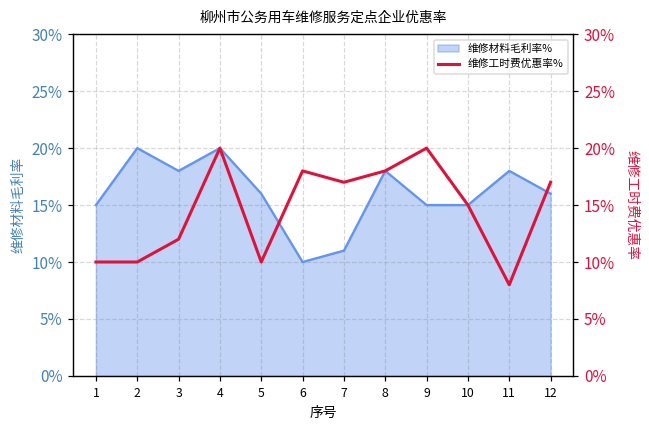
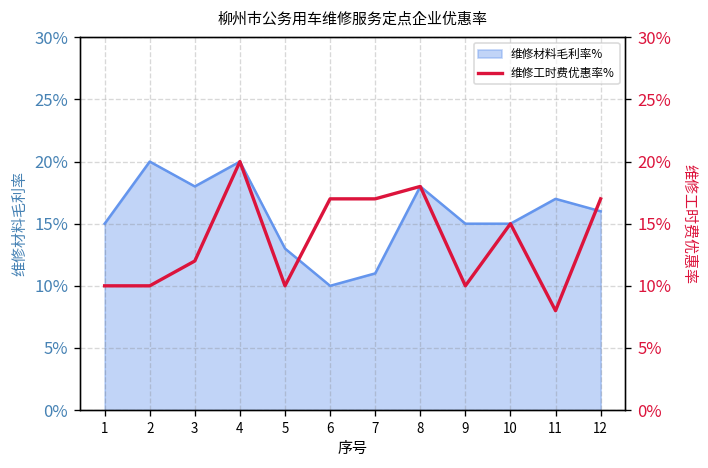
维修材料毛利率%, 5: 16.0% -> 13.0%
维修材料毛利率%, 11: 18.0% -> 17.0%
维修工时费优惠率%, 6: 18.0% -> 17.0%
维修工时费优惠率%, 9: 20.0% -> 10.0%
